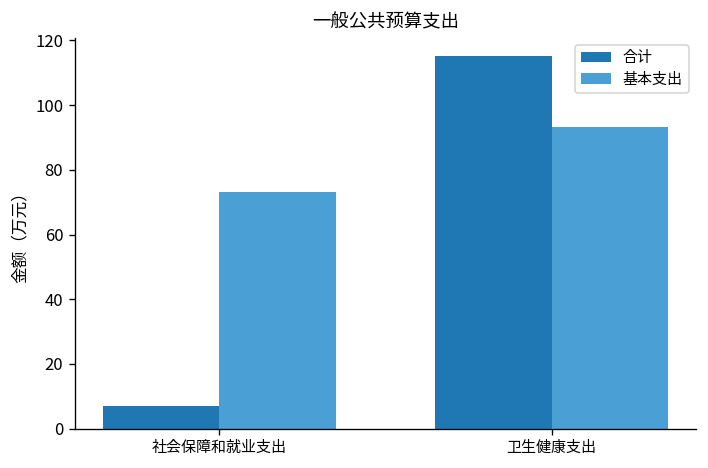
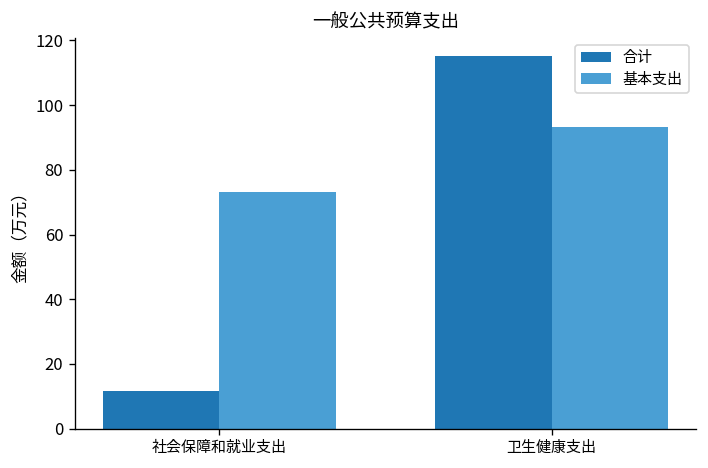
合计, 社会保障和就业支出: 7 -> 12
